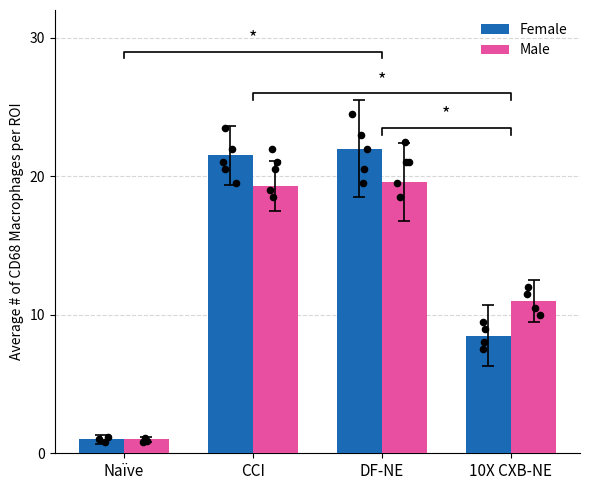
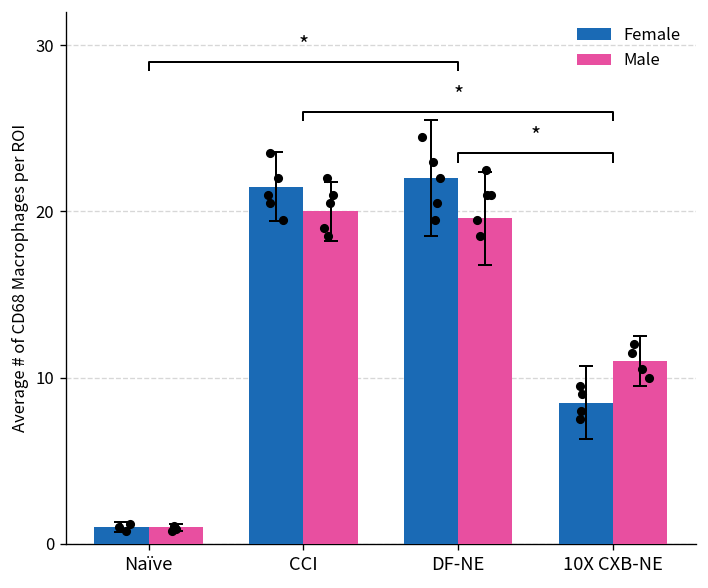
Male, CCI: 19.3 -> 20.0
